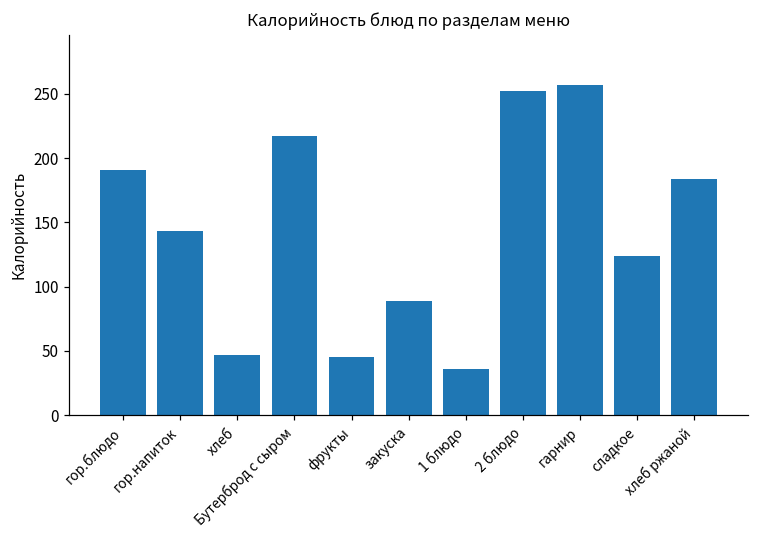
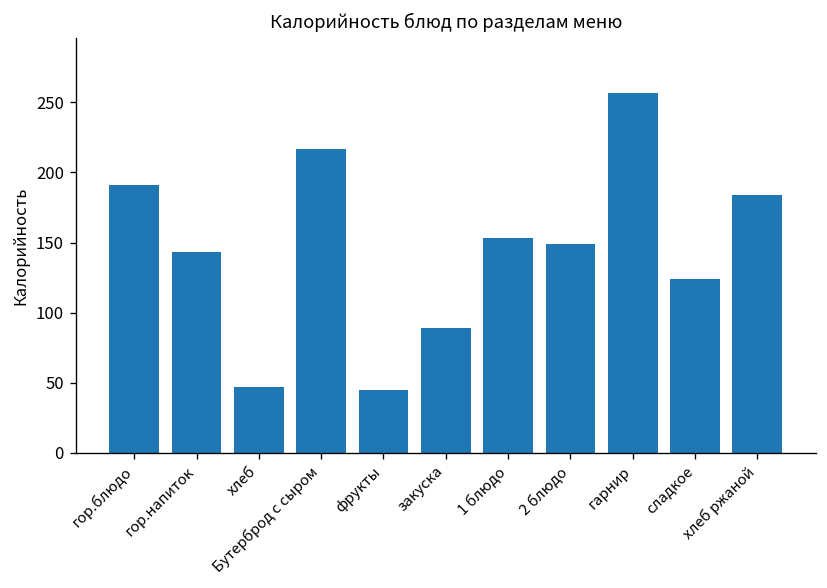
1 блюдо: 36 -> 153
2 блюдо: 252 -> 149
